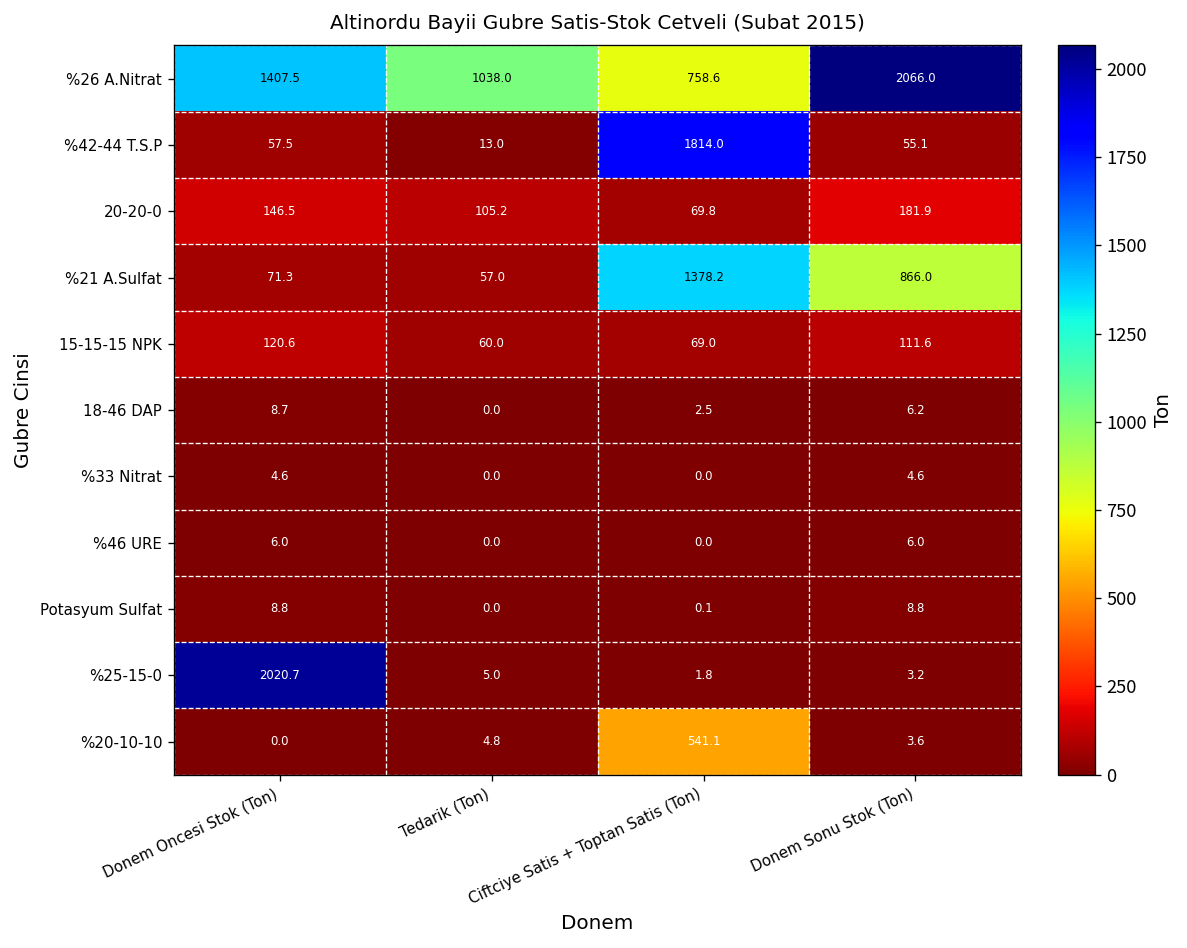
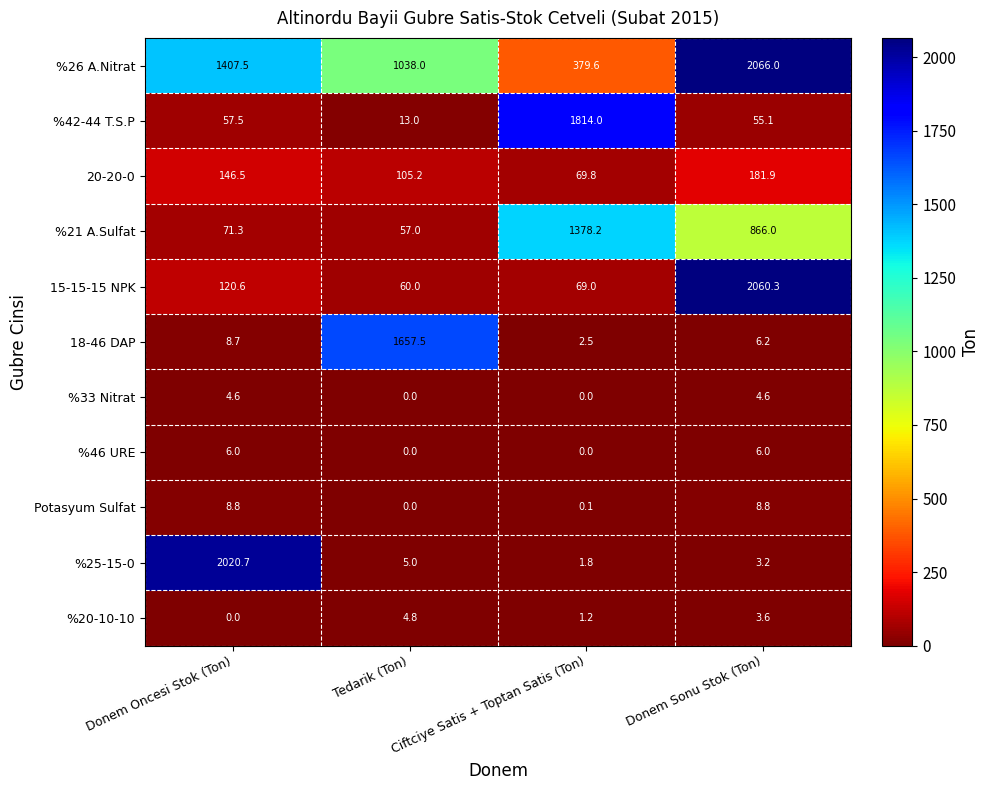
%26 A.Nitrat, Ciftciye Satis + Toptan Satis (Ton): 758.6 -> 379.6
15-15-15 NPK, Donem Sonu Stok (Ton): 111.6 -> 2060.3
18-46 DAP, Tedarik (Ton): 0.0 -> 1657.5
%20-10-10, Ciftciye Satis + Toptan Satis (Ton): 541.1 -> 1.2
